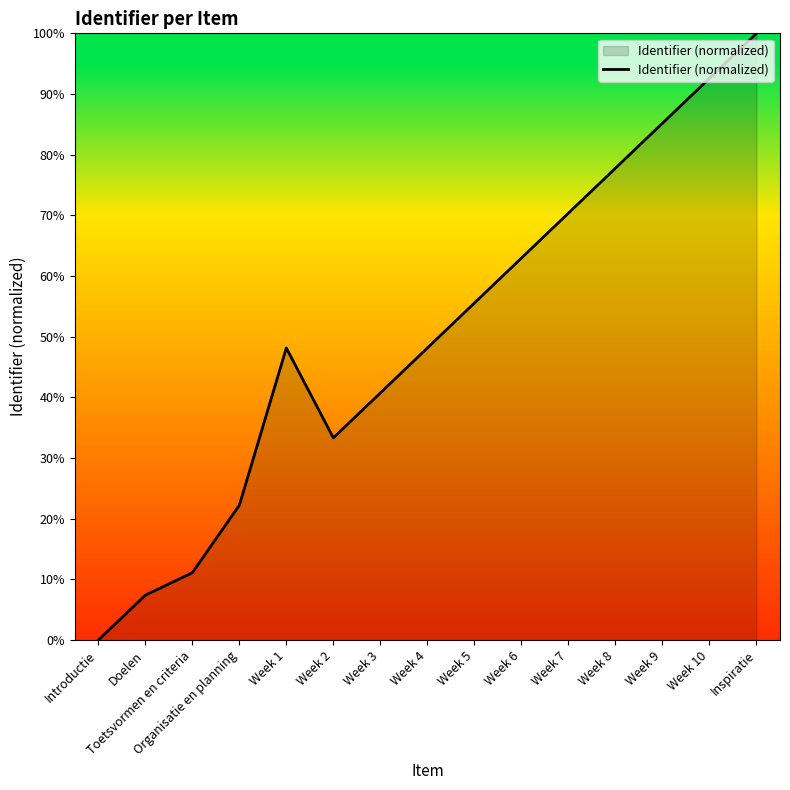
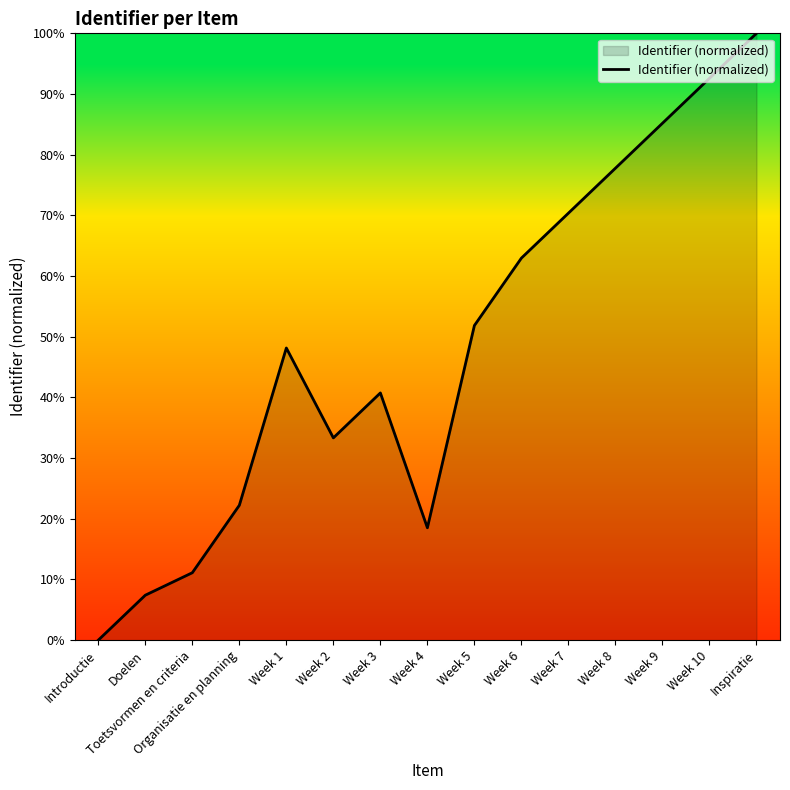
Week 4: 48% -> 19%
Week 5: 56% -> 52%
